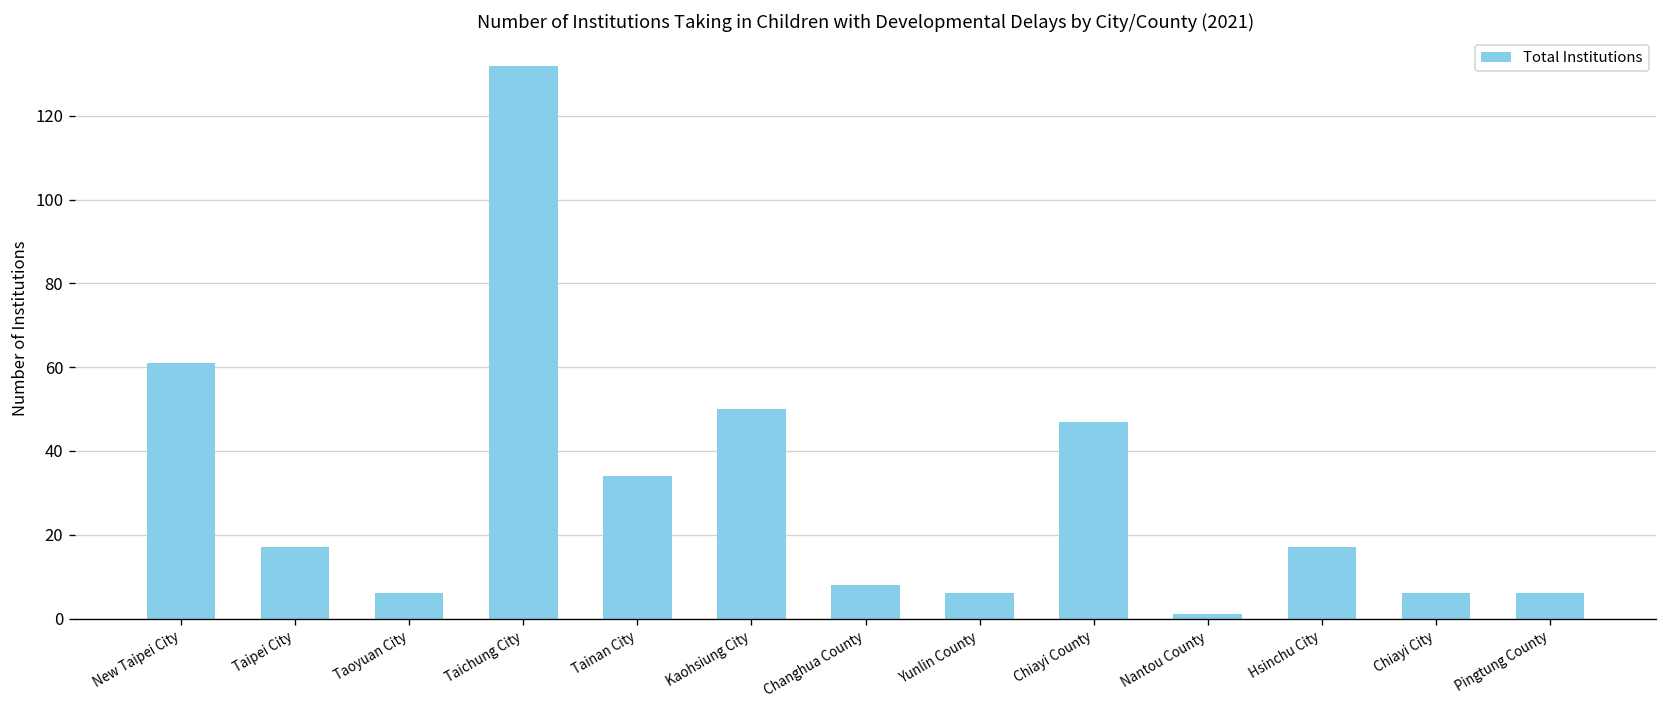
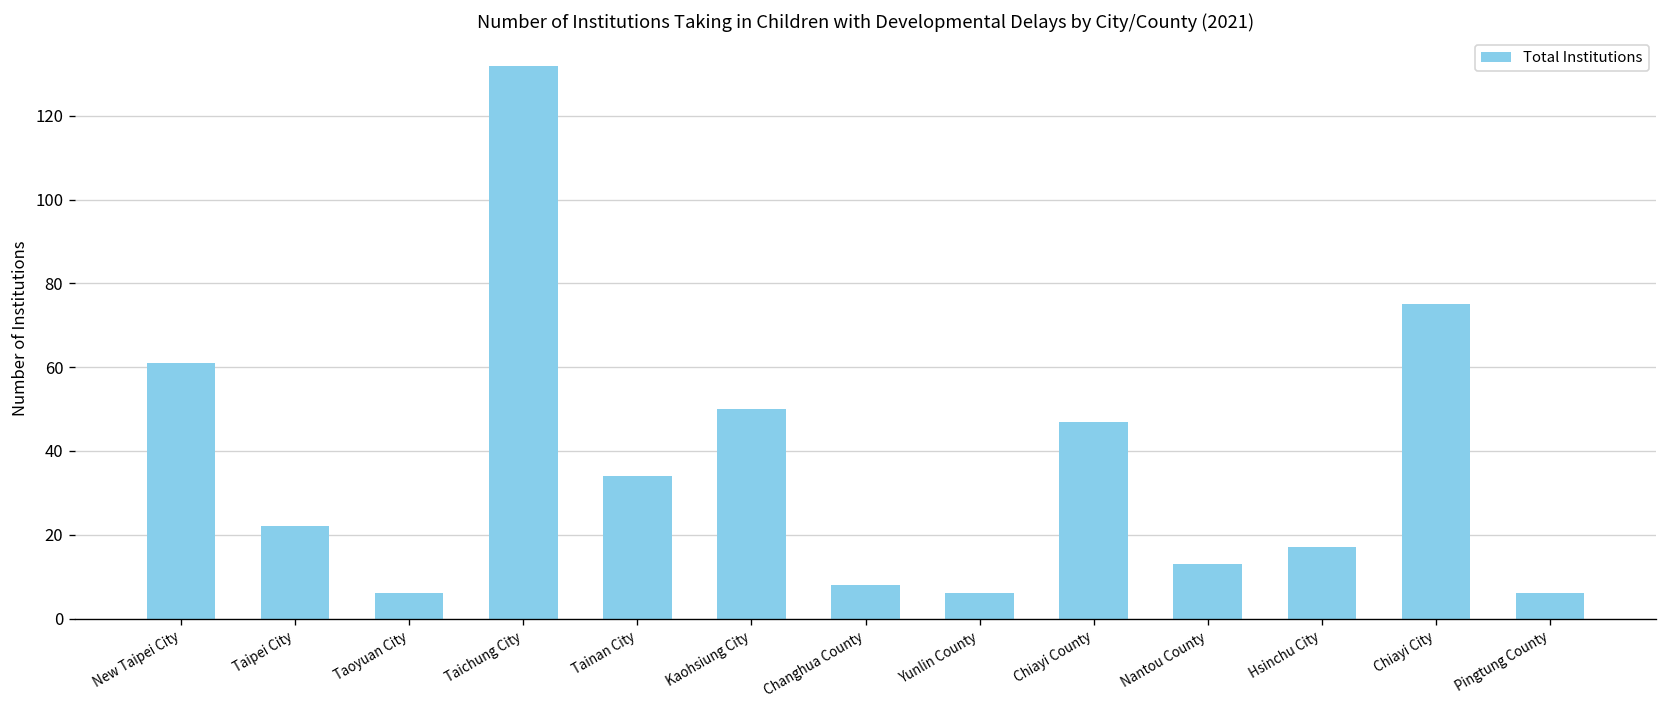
Taipei City: 17 -> 22
Nantou County: 1 -> 13
Chiayi City: 6 -> 75
